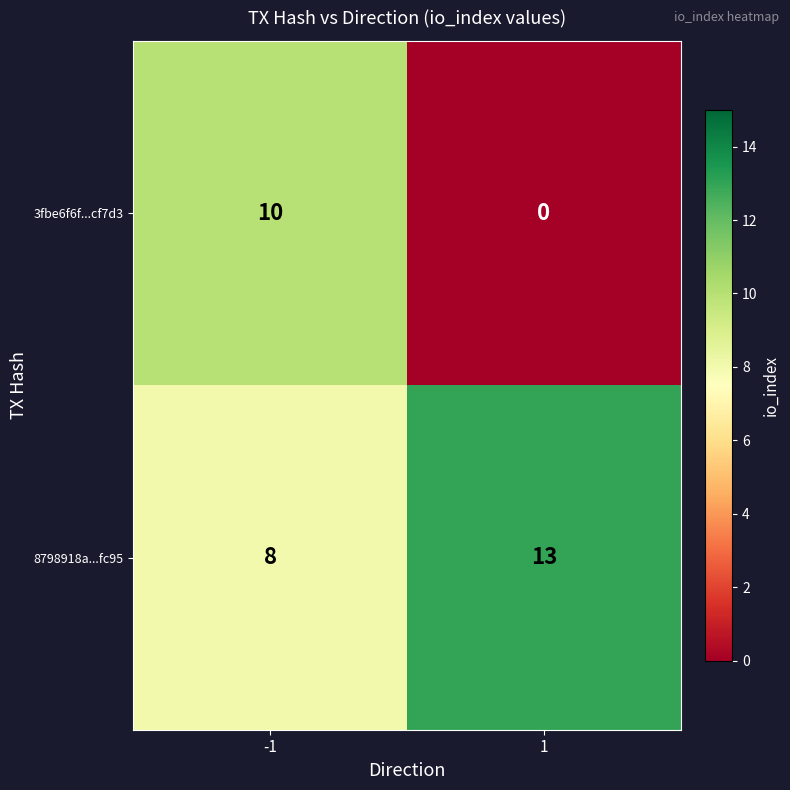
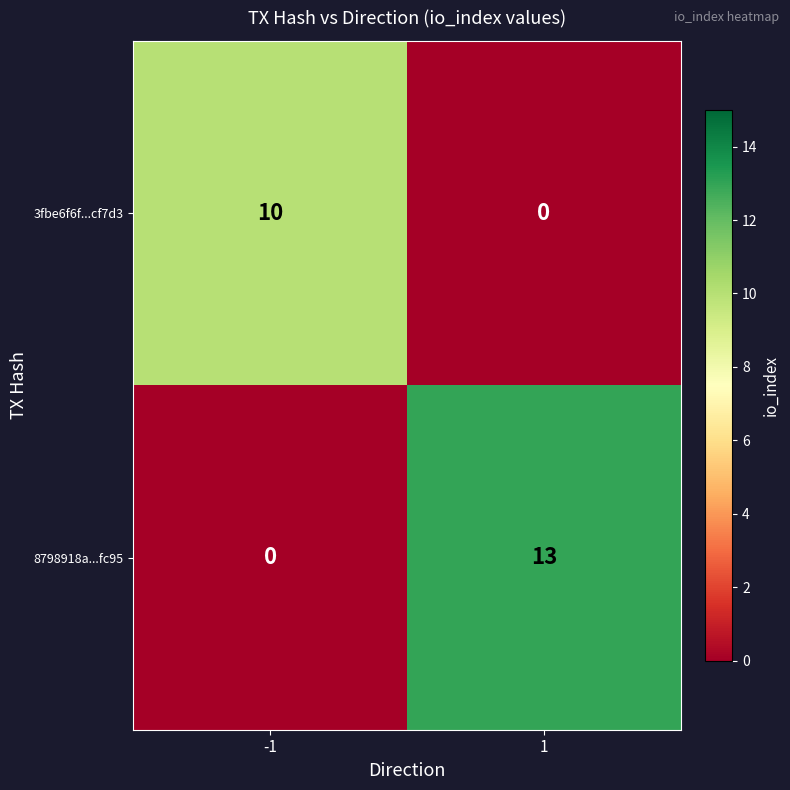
8798918a...fc95, -1: 8 -> 0
